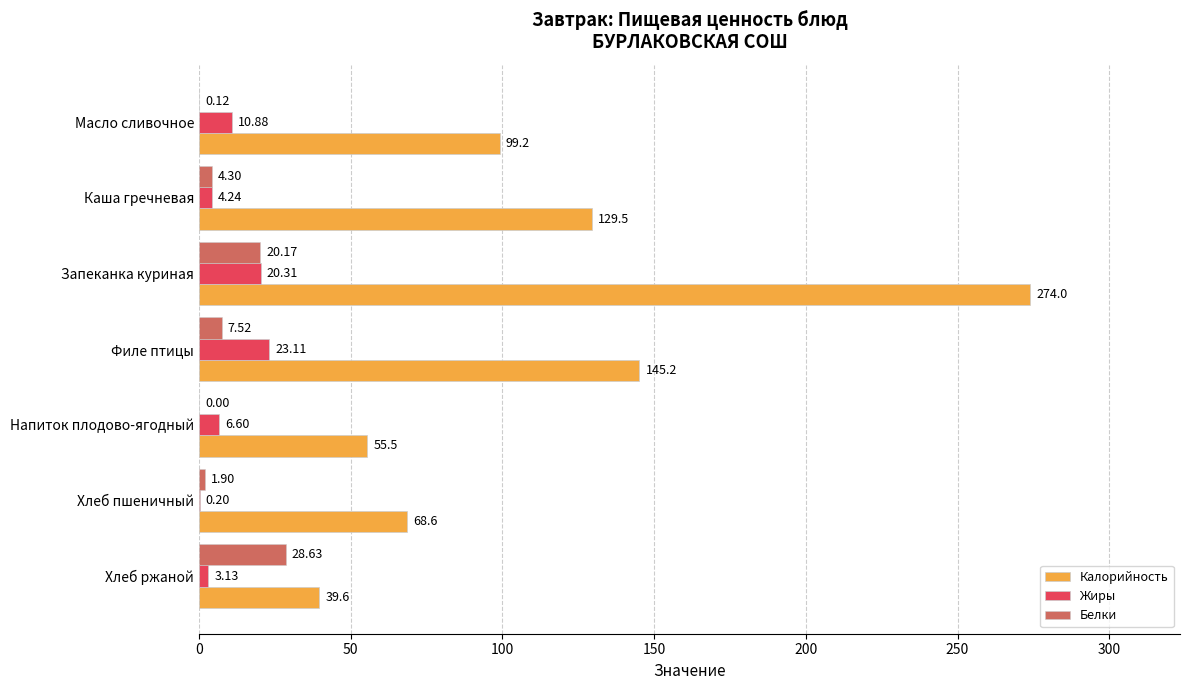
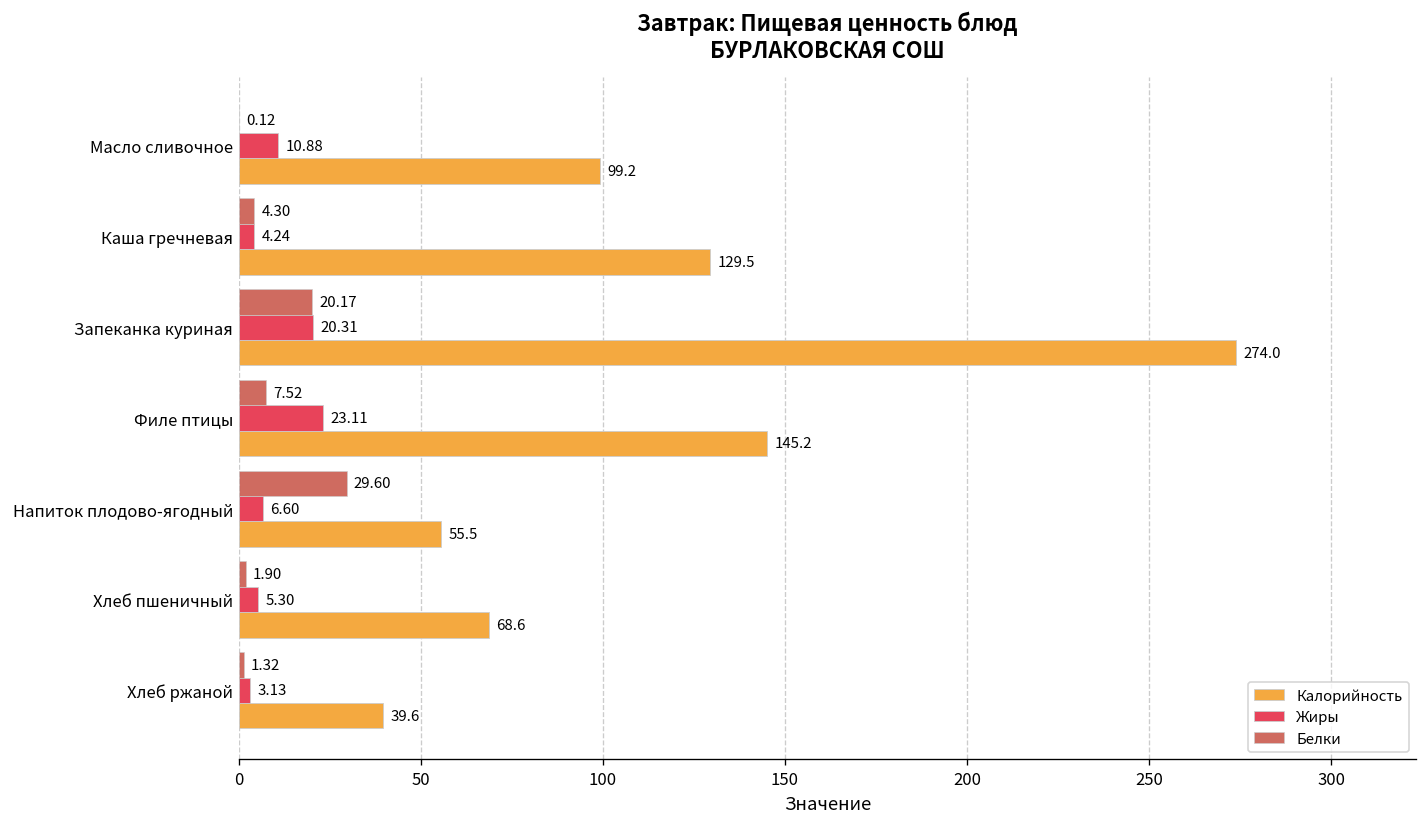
Белки, Напиток плодово-ягодный: 0.00 -> 29.60
Жиры, Хлеб пшеничный: 0.20 -> 5.30
Белки, Хлеб ржаной: 28.63 -> 1.32
